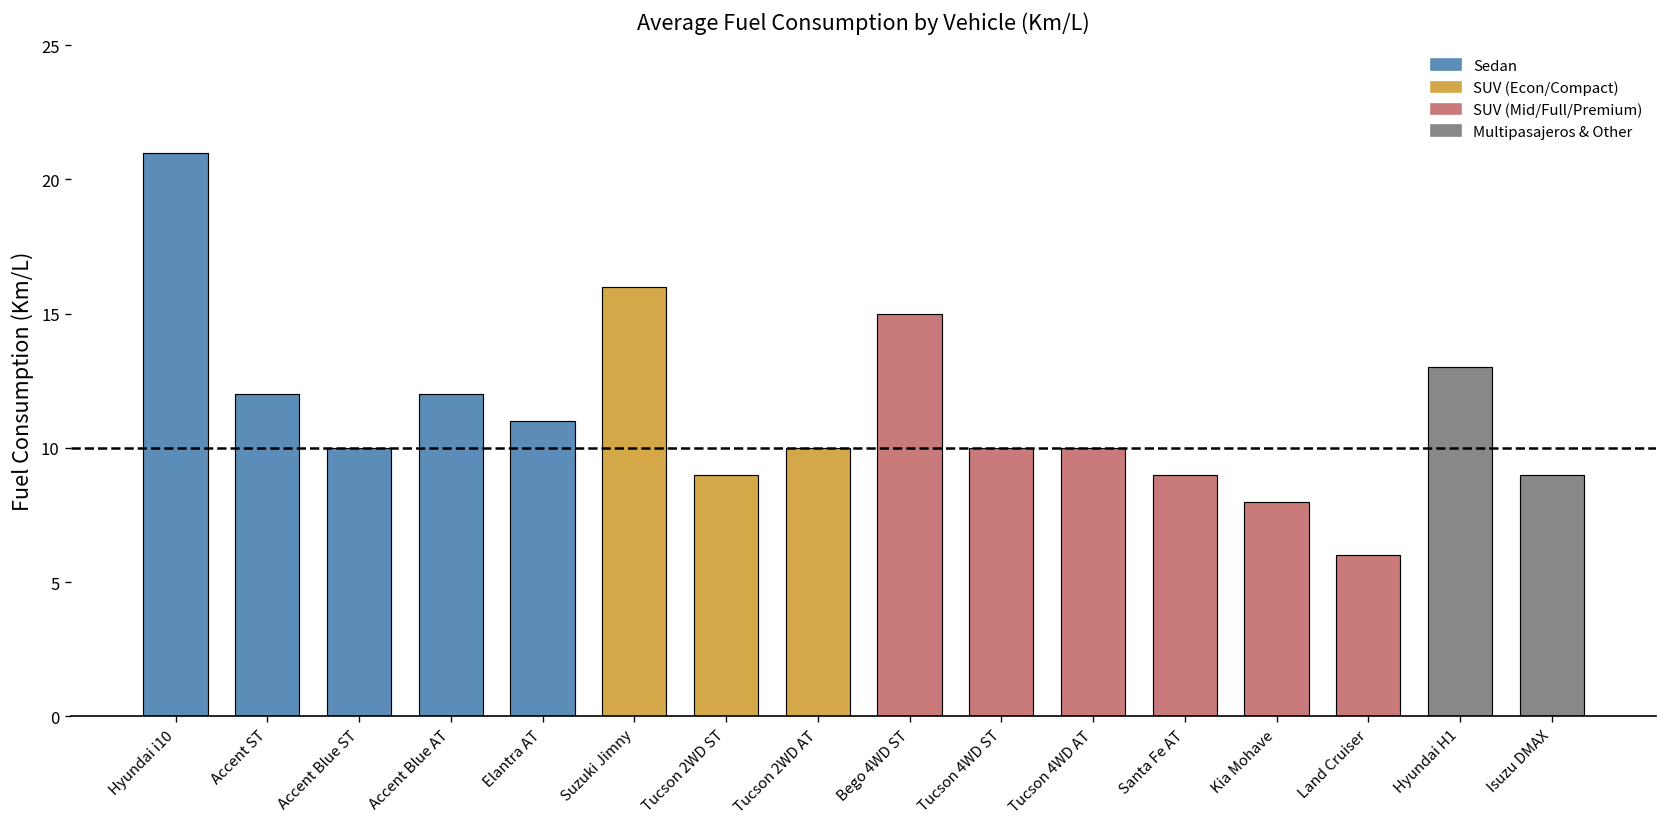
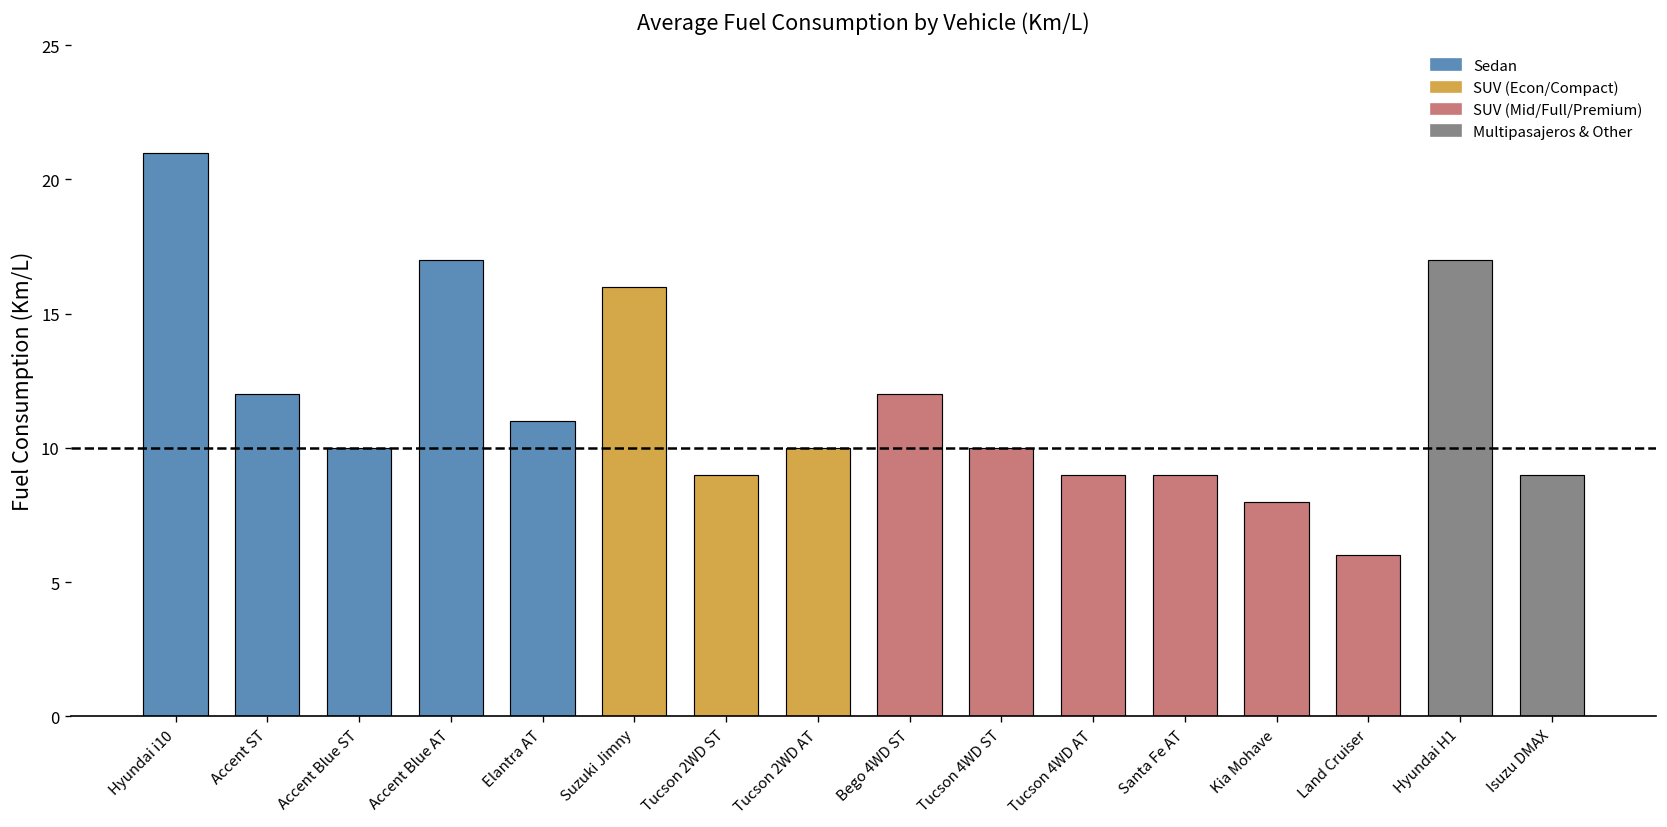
Accent Blue AT: 12 -> 17
Bego 4WD ST: 15 -> 12
Tucson 4WD AT: 10 -> 9
Hyundai H1: 13 -> 17
